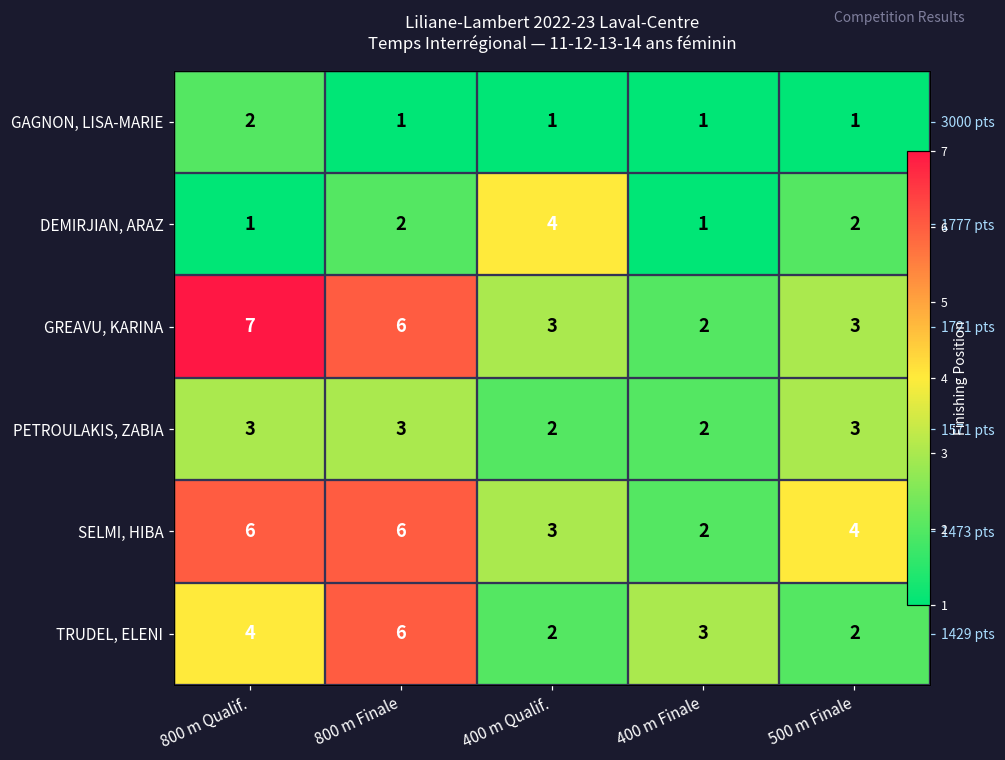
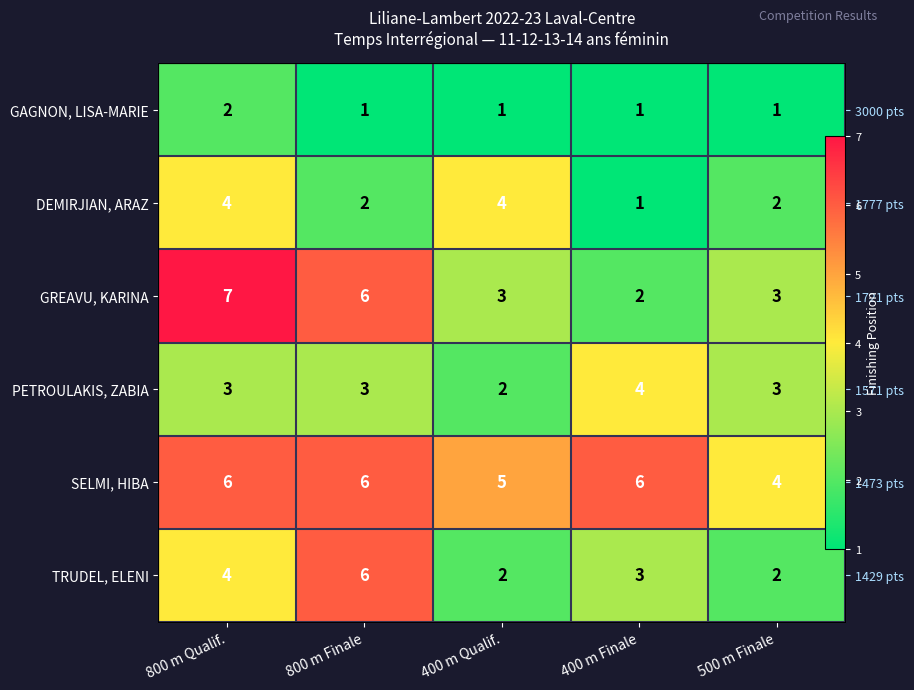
DEMIRJIAN, ARAZ, 800 m Qualif.: 1 -> 4
PETROULAKIS, ZABIA, 400 m Finale: 2 -> 4
SELMI, HIBA, 400 m Qualif.: 3 -> 5
SELMI, HIBA, 400 m Finale: 2 -> 6
